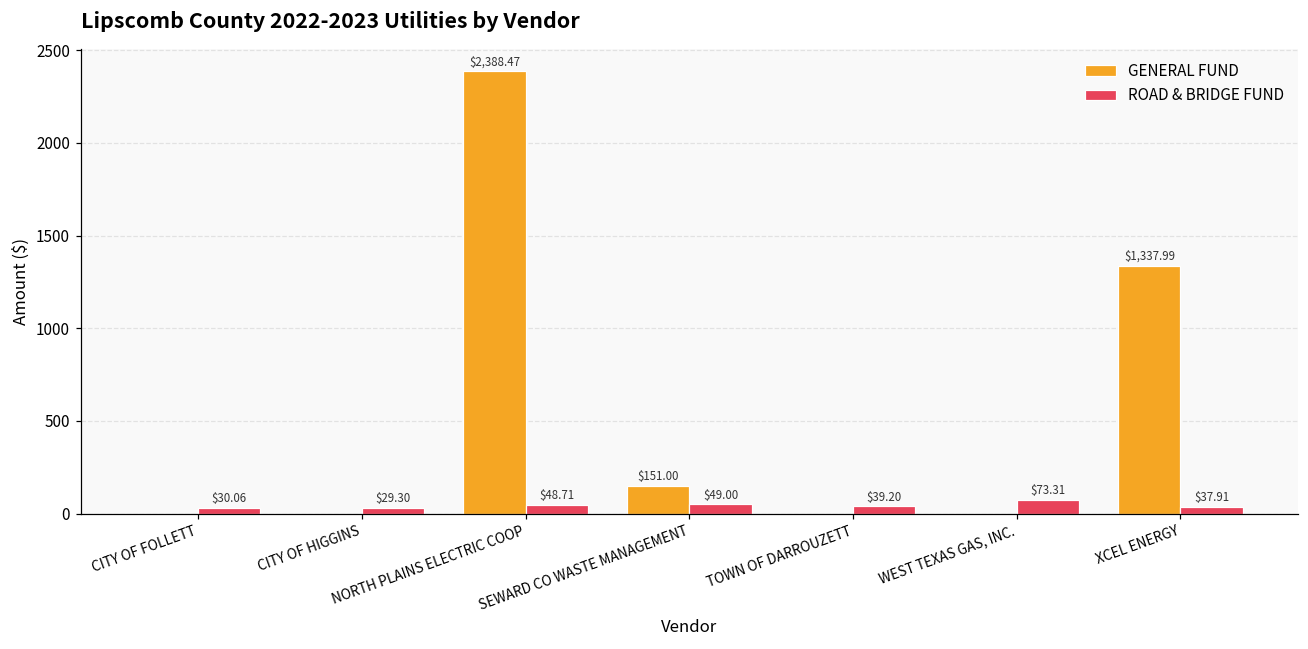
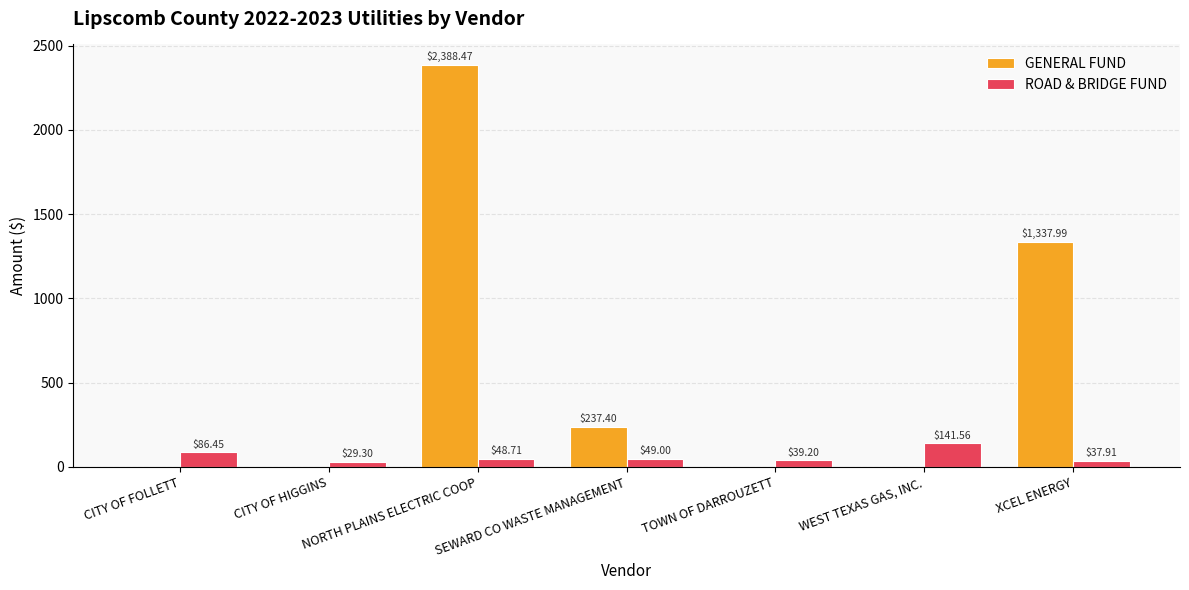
ROAD & BRIDGE FUND, CITY OF FOLLETT: $30.06 -> $86.45
GENERAL FUND, SEWARD CO WASTE MANAGEMENT: $151.00 -> $237.40
ROAD & BRIDGE FUND, WEST TEXAS GAS, INC.: $73.31 -> $141.56
